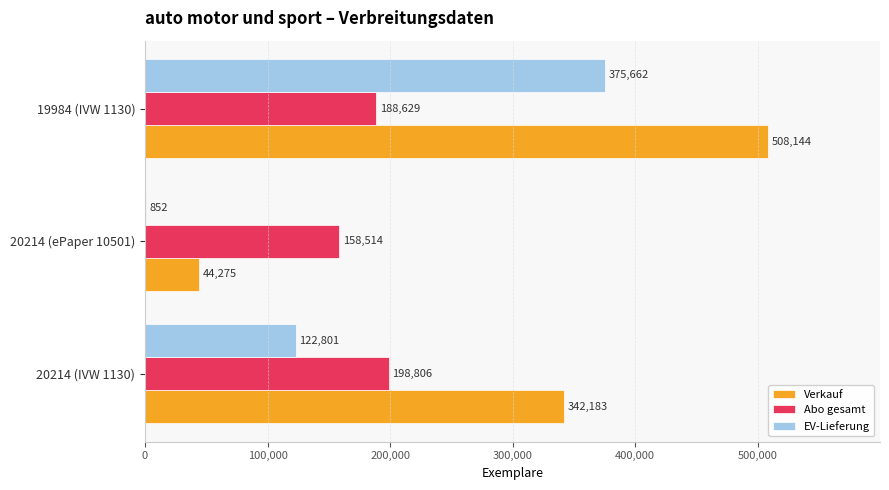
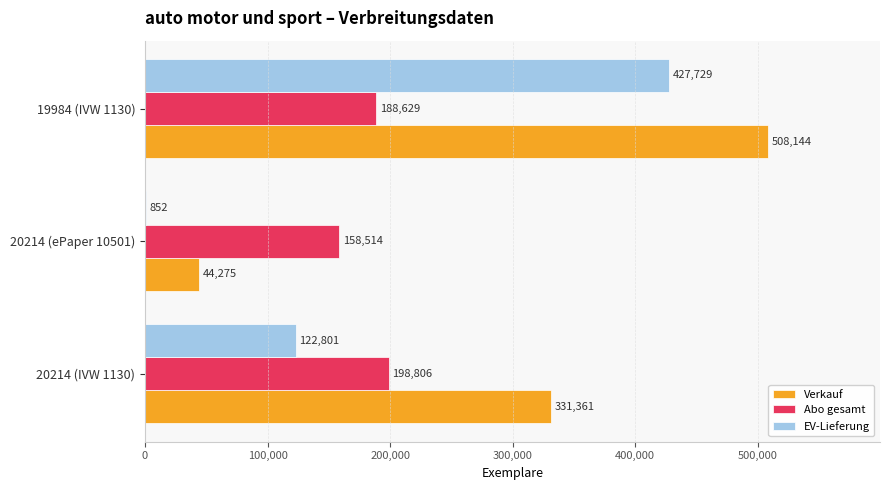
EV-Lieferung, 19984 (IVW 1130): 375,662 -> 427,729
Verkauf, 20214 (IVW 1130): 342,183 -> 331,361
